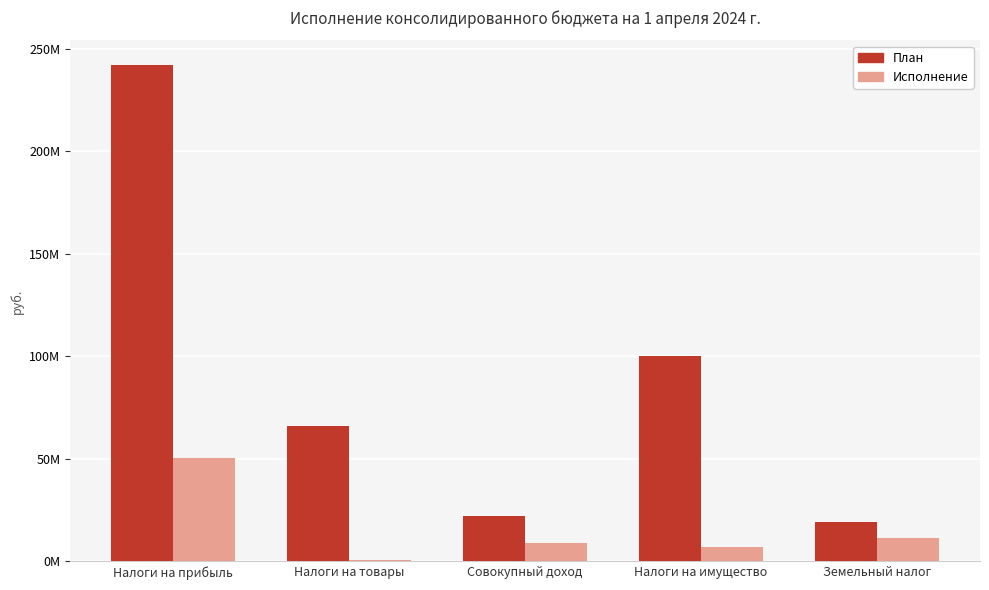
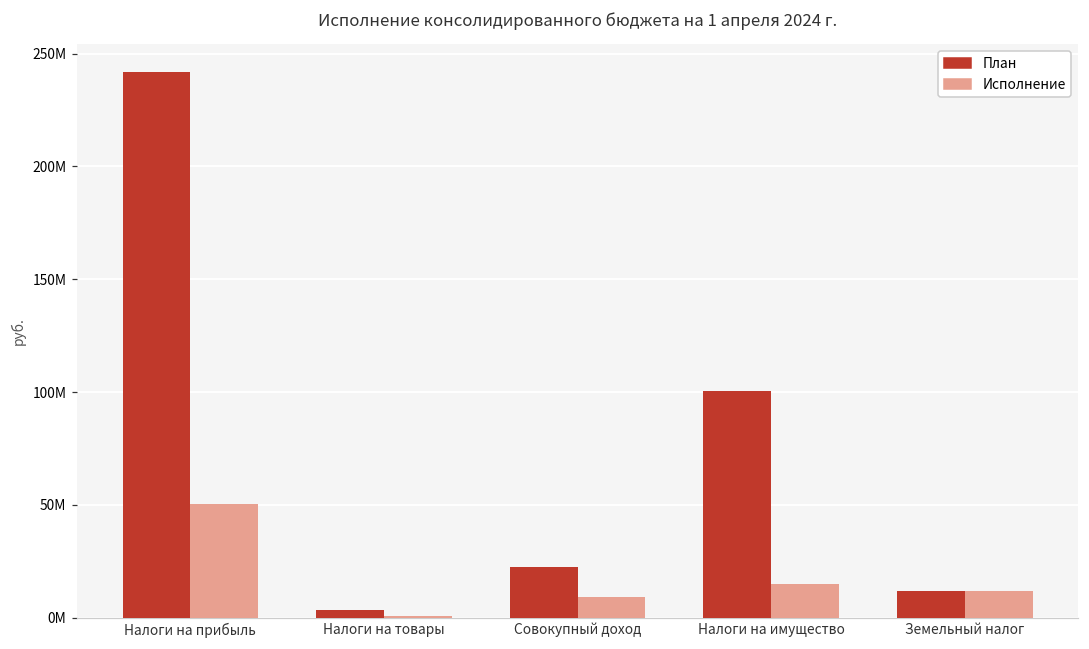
План, Налоги на товары: 66000000 -> 3000000
Исполнение, Налоги на имущество: 7000000 -> 15000000
План, Земельный налог: 19000000 -> 12000000
